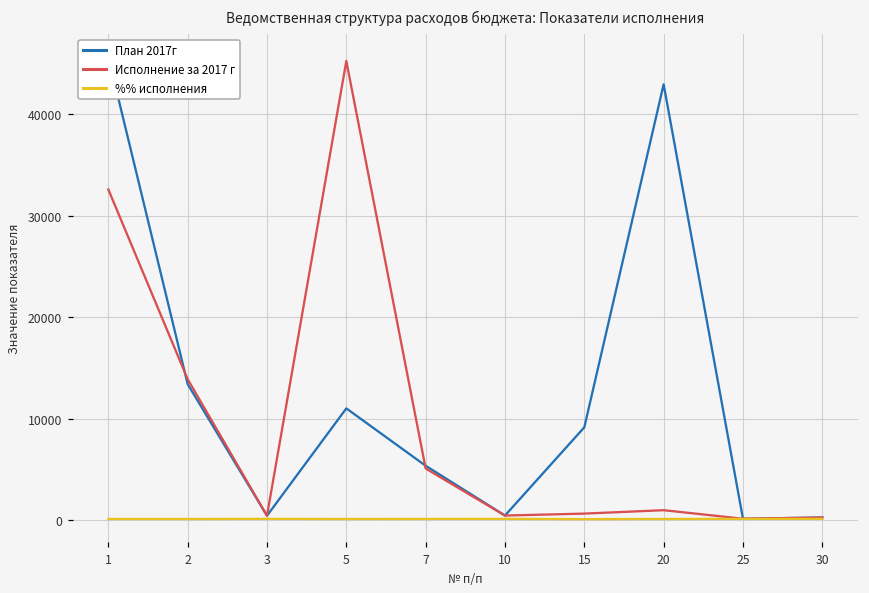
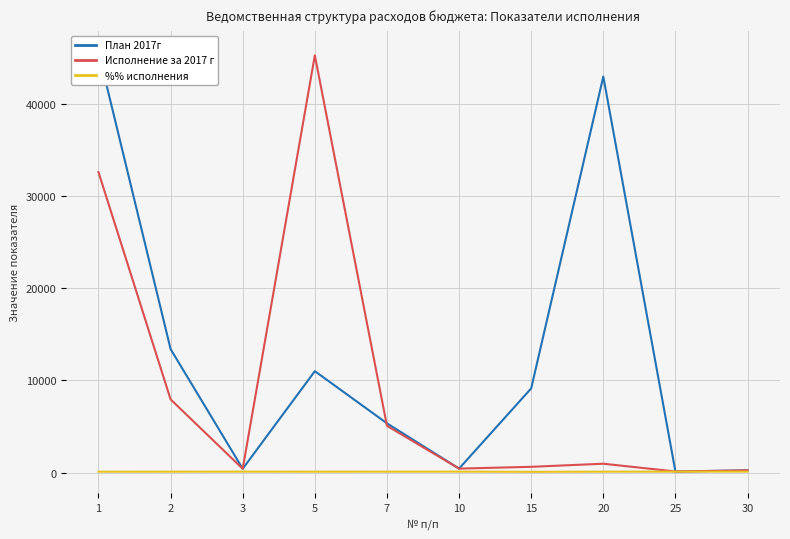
Исполнение за 2017 г, 2: 14000 -> 8000
